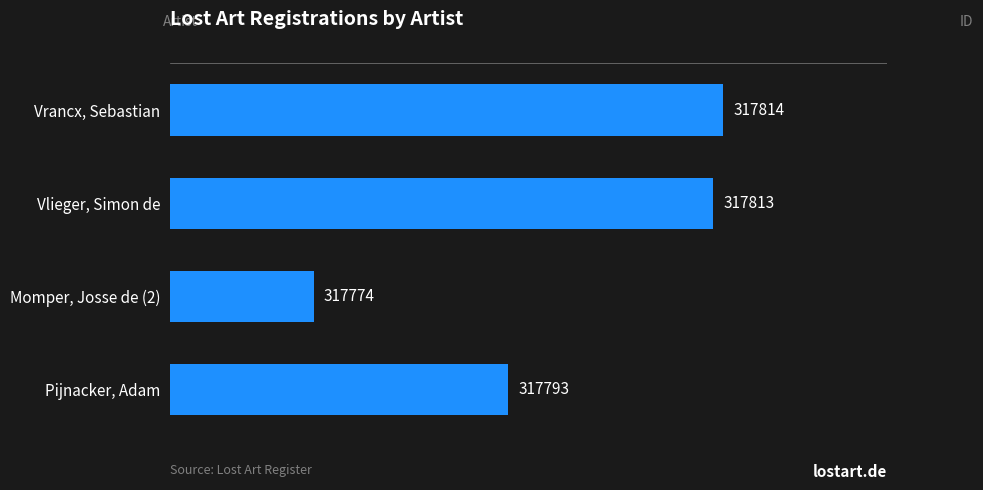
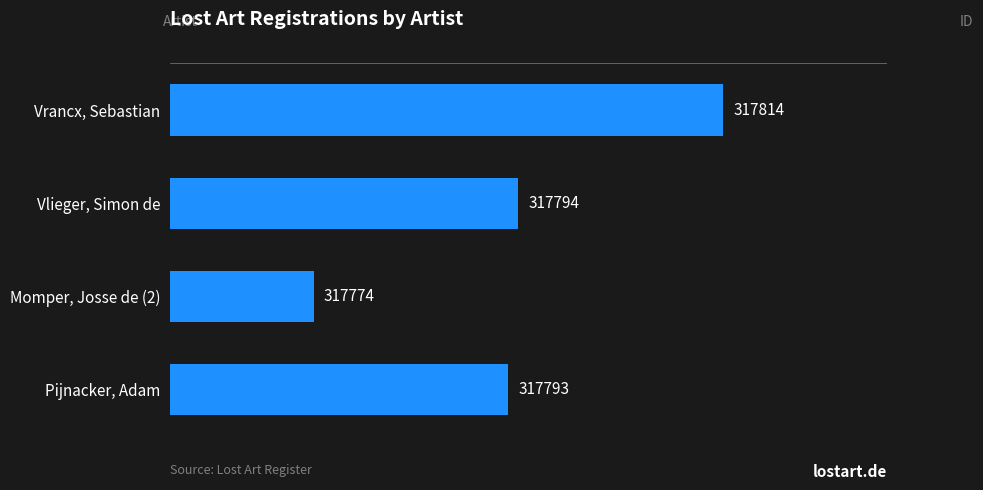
Vlieger, Simon de: 317813 -> 317794
